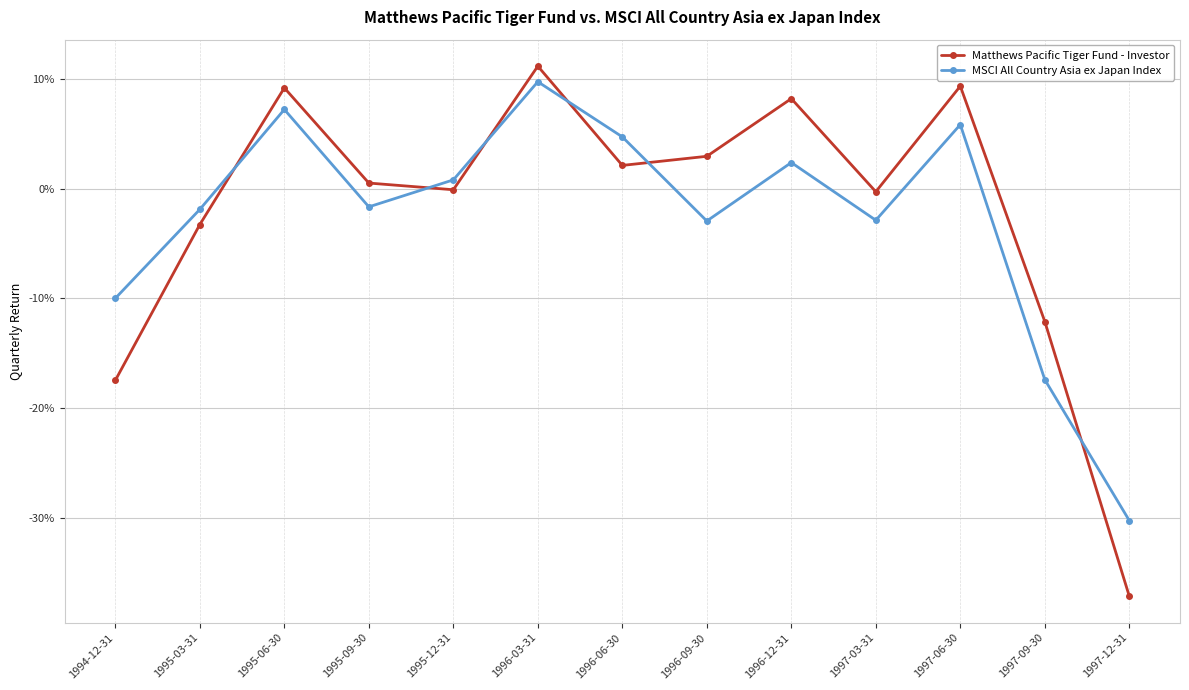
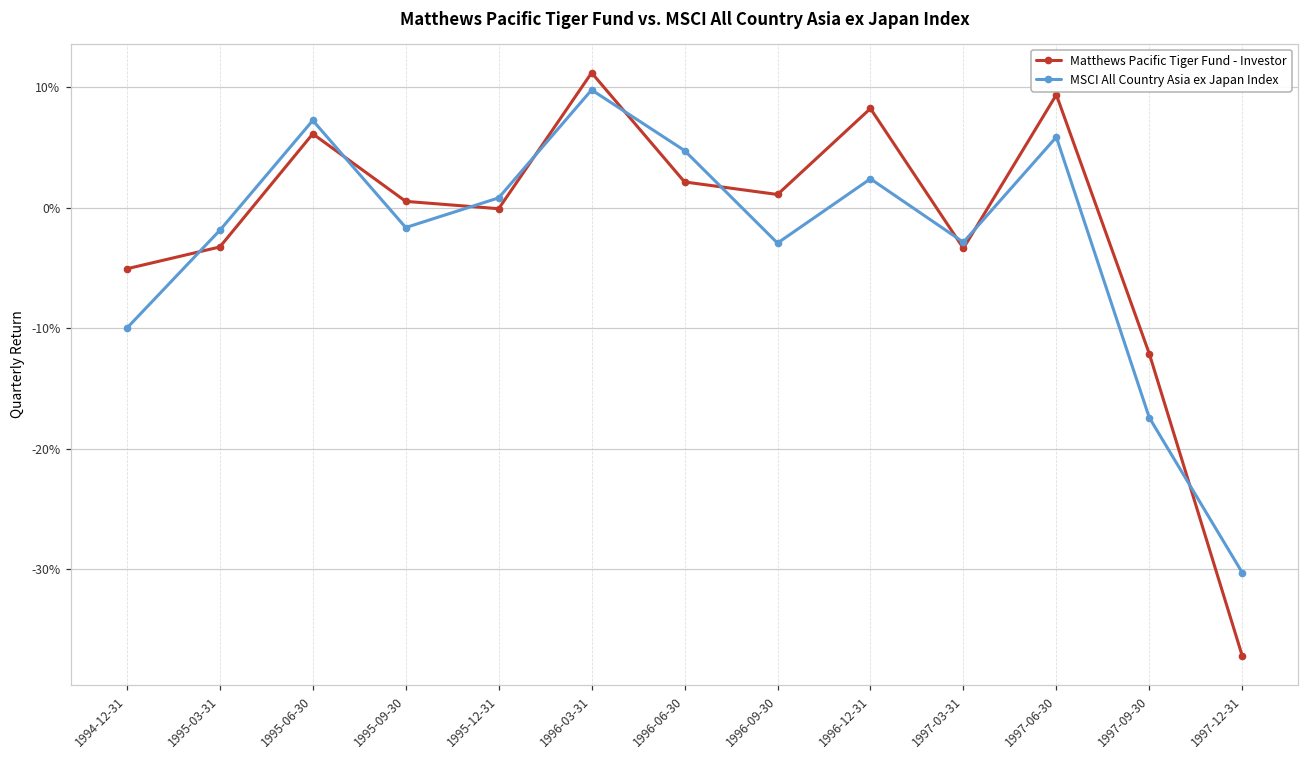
Matthews Pacific Tiger Fund - Investor, 1994-12-31: -17.5% -> -5.1%
Matthews Pacific Tiger Fund - Investor, 1995-06-30: 9.2% -> 6.1%
Matthews Pacific Tiger Fund - Investor, 1996-09-30: 2.9% -> 1.1%
Matthews Pacific Tiger Fund - Investor, 1997-03-31: -0.3% -> -3.4%
